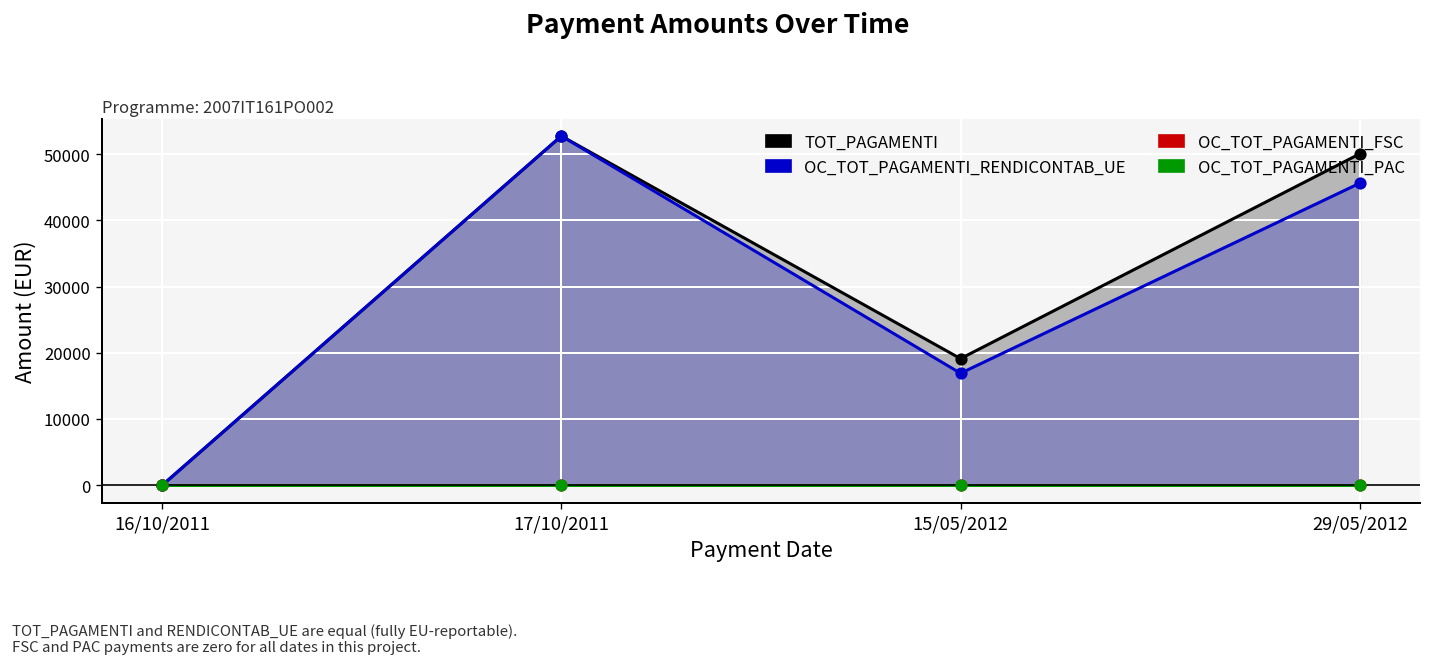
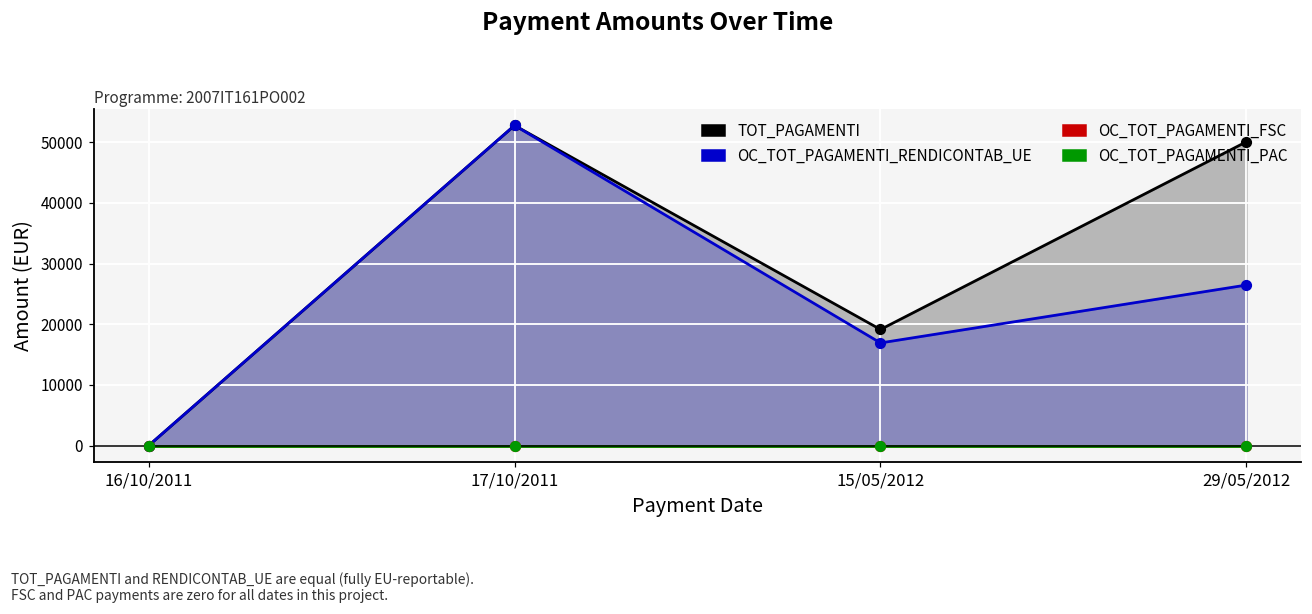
OC_TOT_PAGAMENTI_RENDICONTAB_UE, 29/05/2012: 46000 -> 26000
